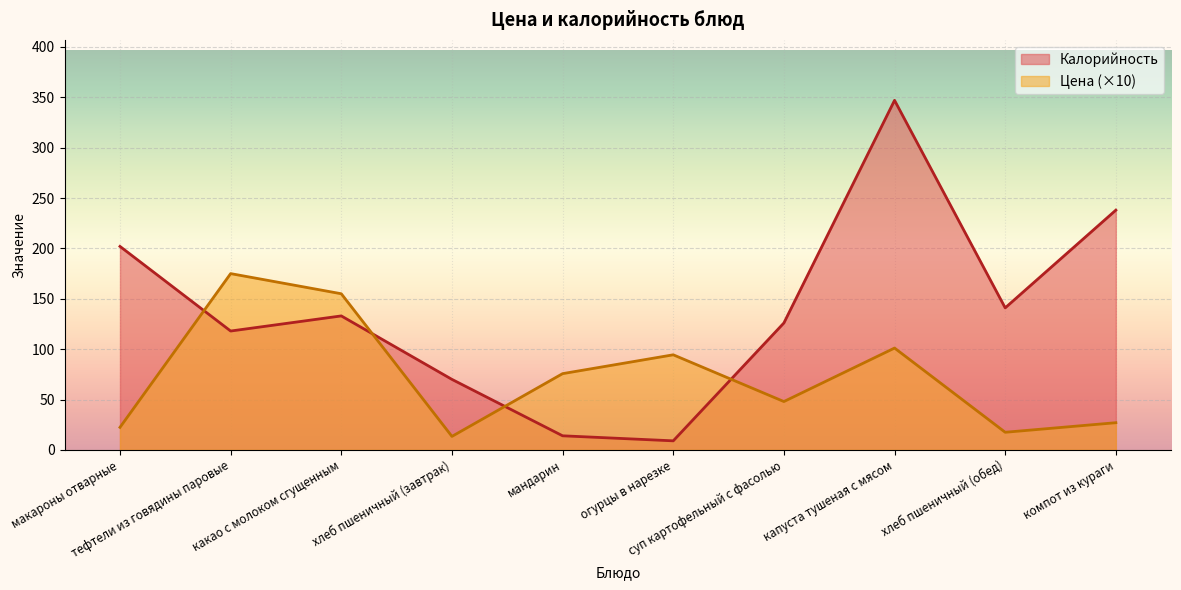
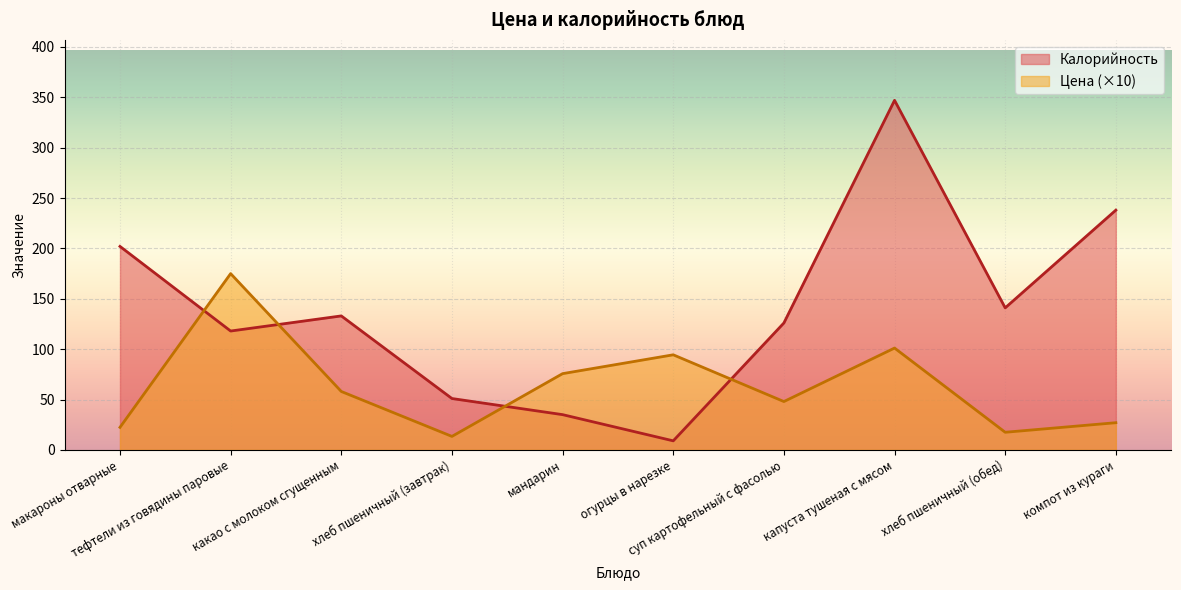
Цена (×10), какао с молоком сгущенным: 155 -> 58
Калорийность, хлеб пшеничный (завтрак): 70 -> 51
Калорийность, мандарин: 14 -> 35
